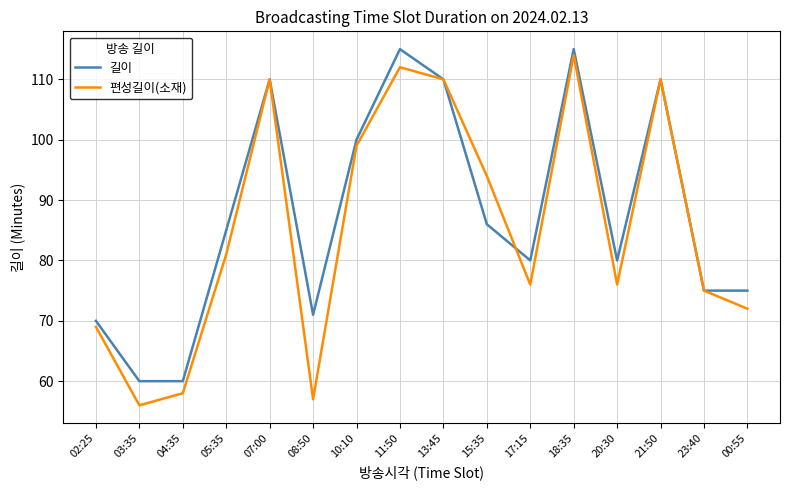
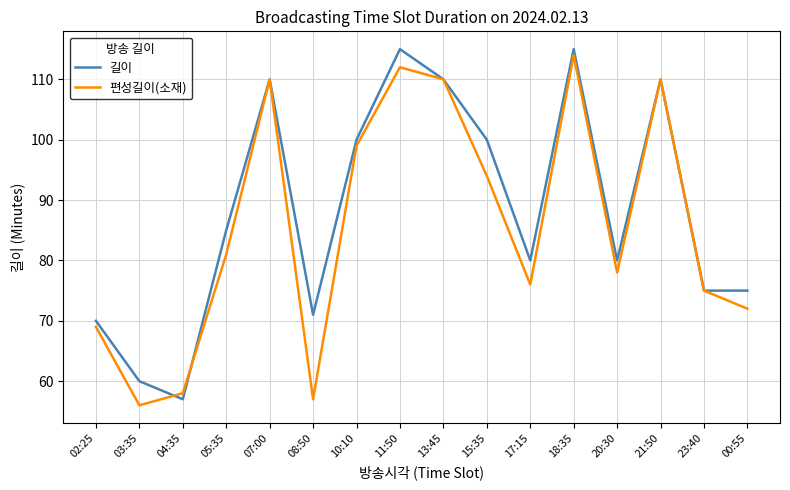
길이, 04:35: 60 -> 57
길이, 15:35: 86 -> 100
편성길이(소재), 20:30: 76 -> 78
